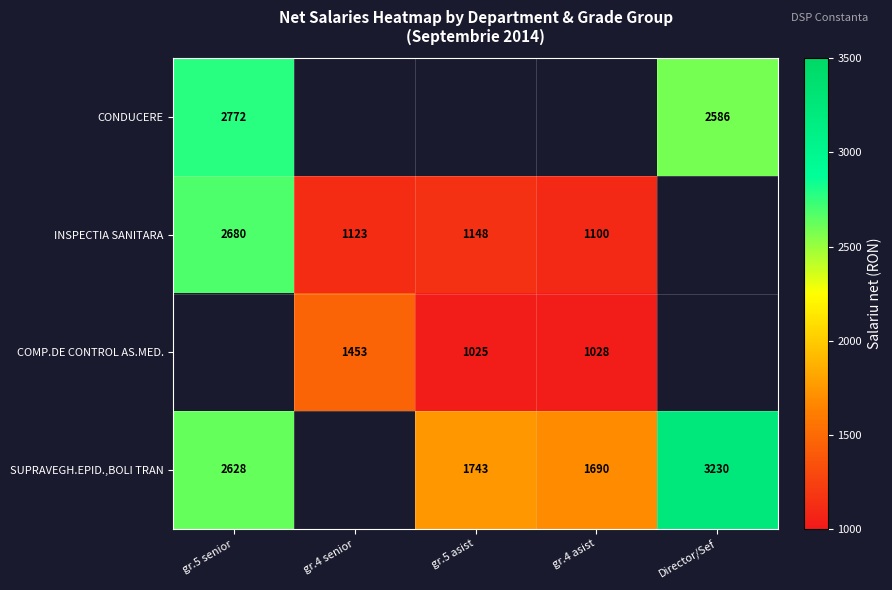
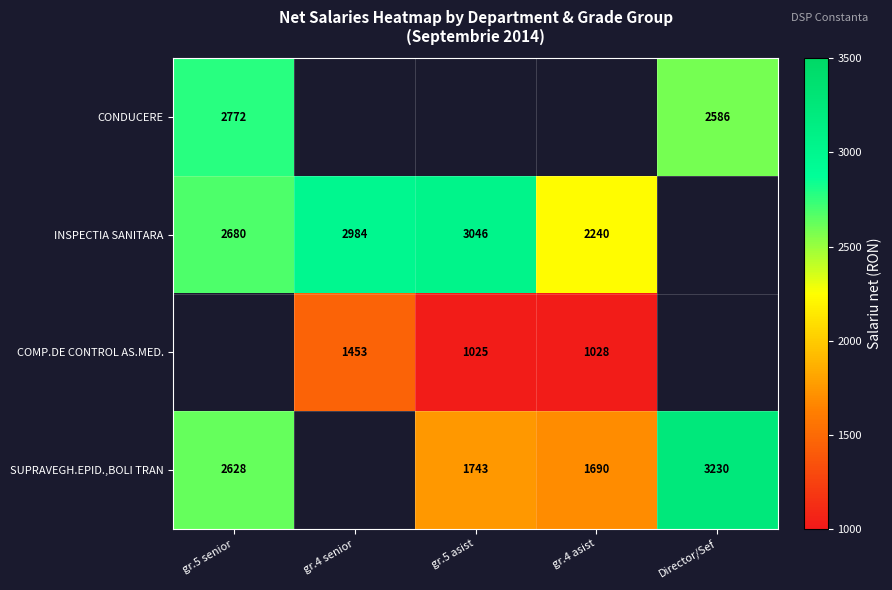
INSPECTIA SANITARA, gr.4 senior: 1123 -> 2984
INSPECTIA SANITARA, gr.5 asist: 1148 -> 3046
INSPECTIA SANITARA, gr.4 asist: 1100 -> 2240
